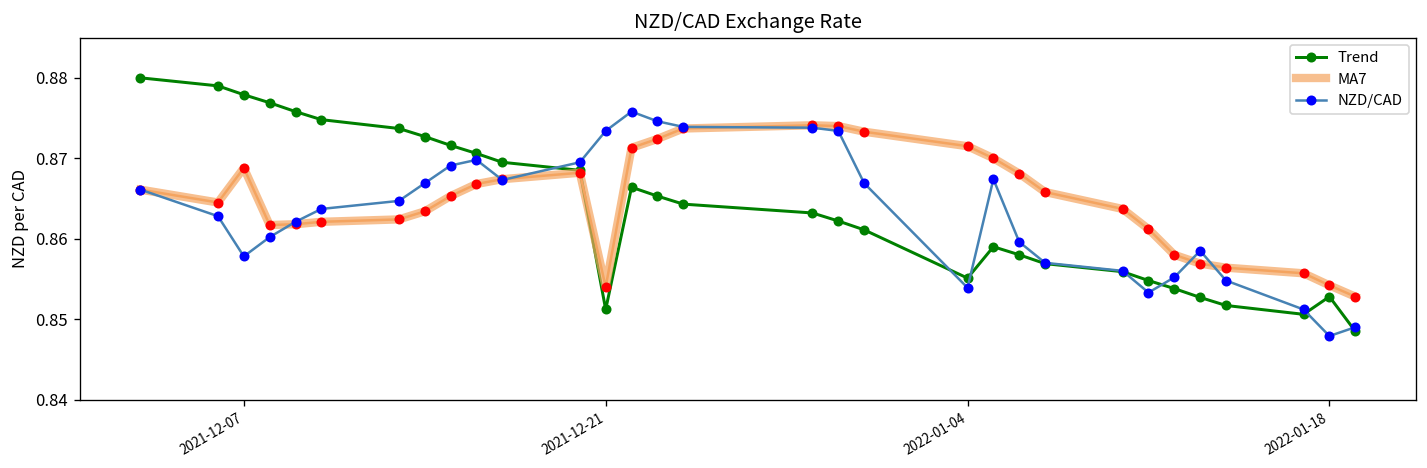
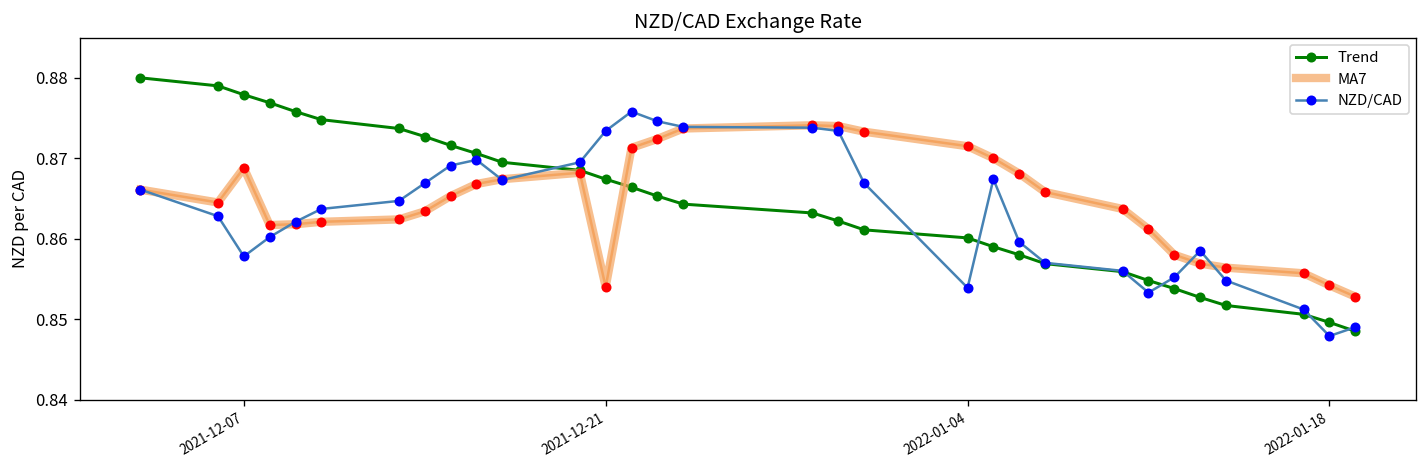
Trend, 2021-12-21: 0.851 -> 0.867
Trend, 2022-01-04: 0.855 -> 0.860
Trend, 2022-01-18: 0.853 -> 0.850
